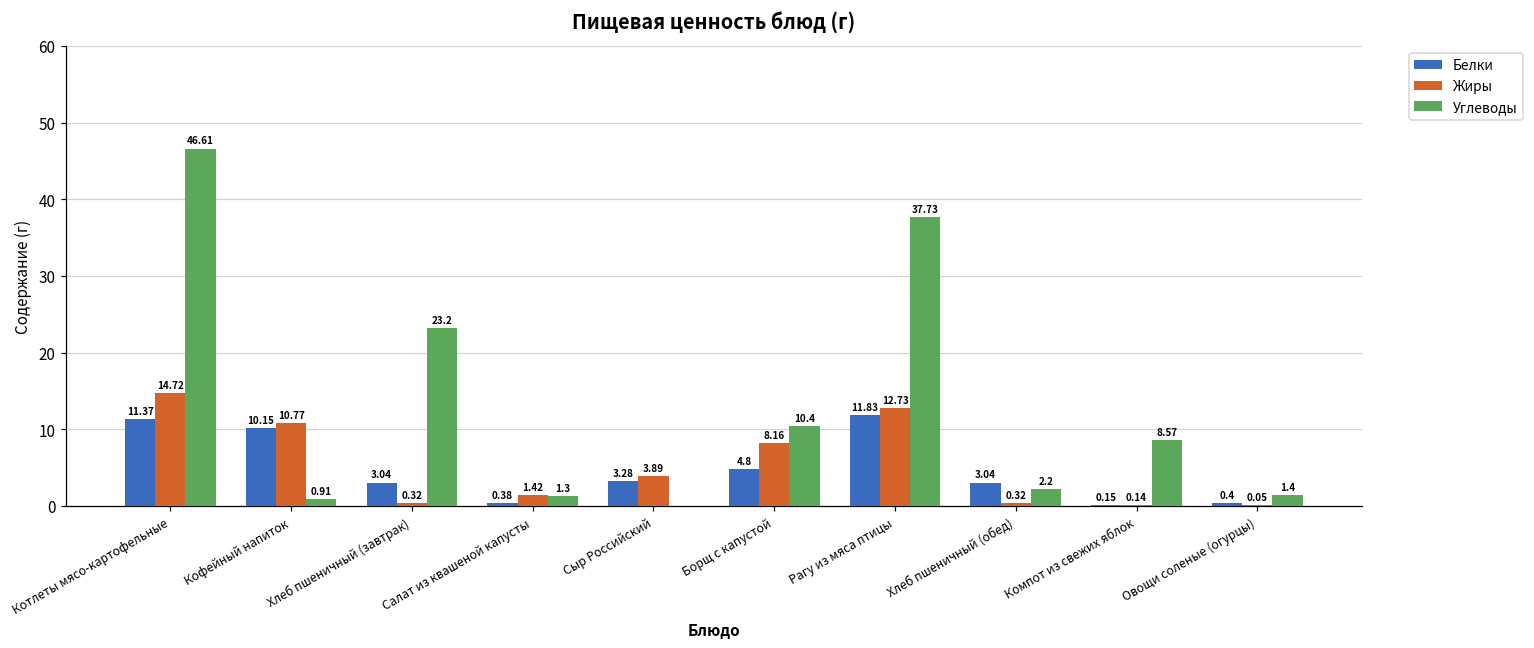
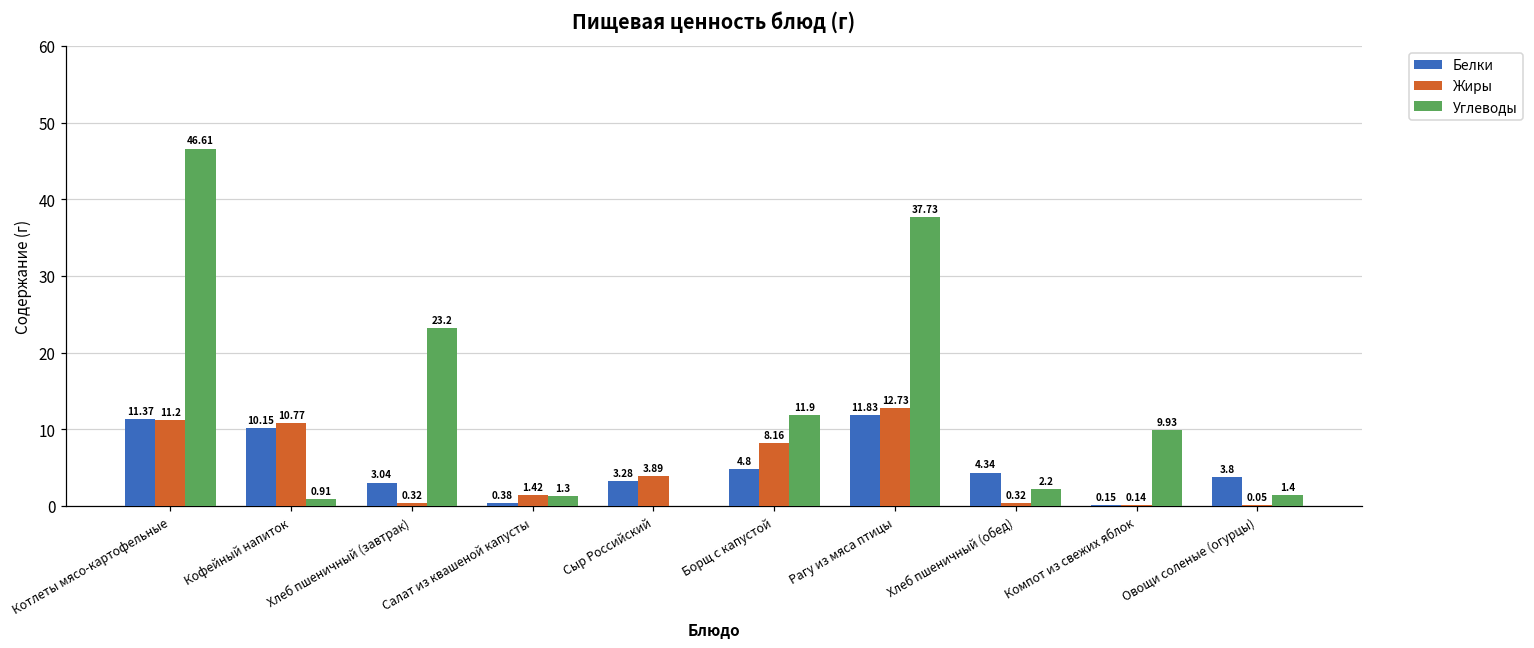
Жиры, Котлеты мясо-картофельные: 14.72 -> 11.2
Углеводы, Борщ с капустой: 10.4 -> 11.9
Белки, Хлеб пшеничный (обед): 3.04 -> 4.34
Углеводы, Компот из свежих яблок: 8.57 -> 9.93
Белки, Овощи соленые (огурцы): 0.4 -> 3.8
